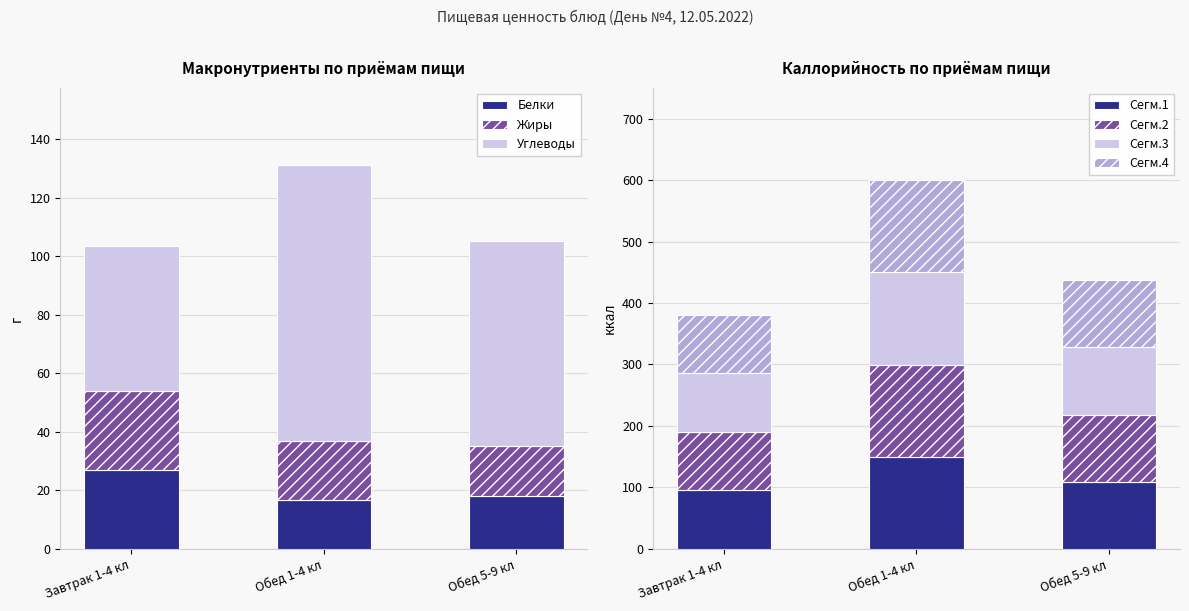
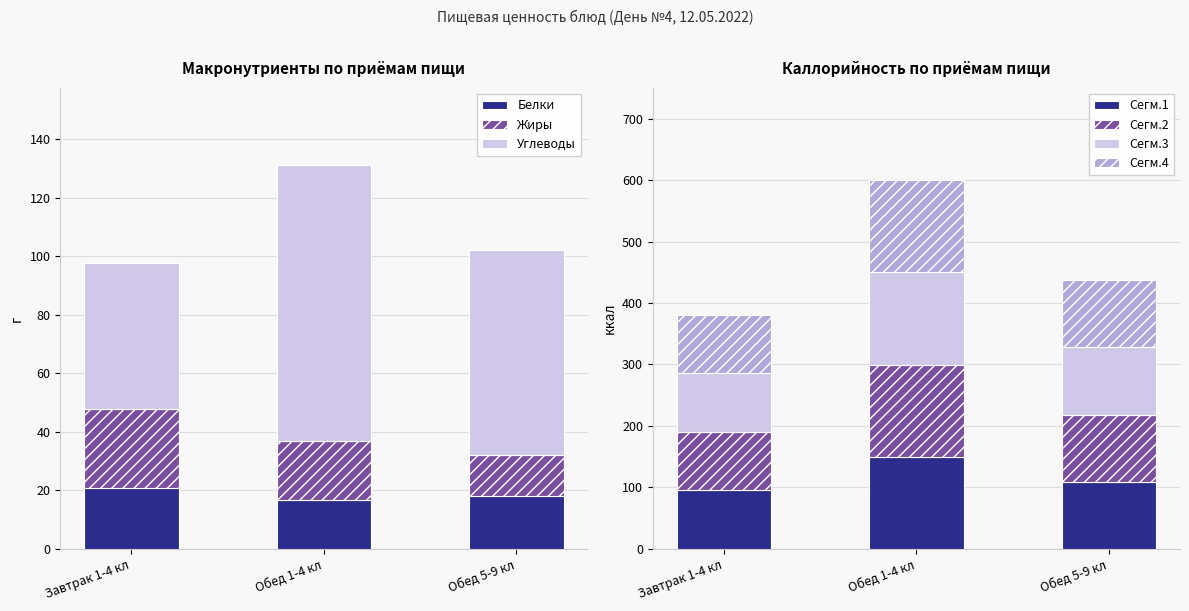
Макронутриенты по приёмам пищи, Белки, Завтрак 1-4 кл: 27 -> 21
Макронутриенты по приёмам пищи, Жиры, Обед 5-9 кл: 17 -> 14
